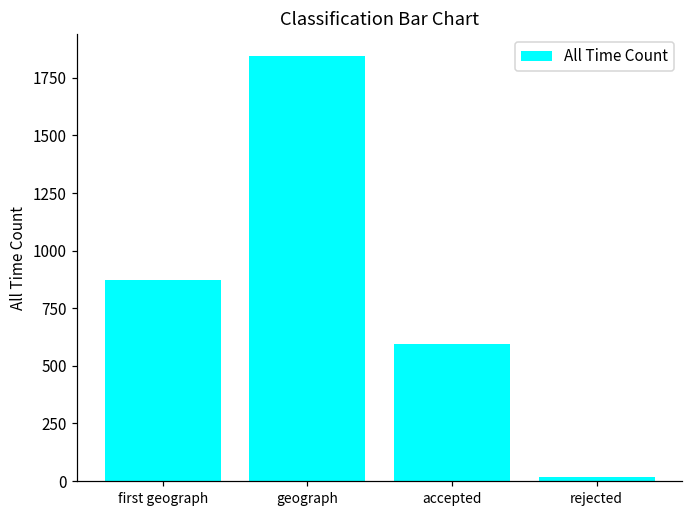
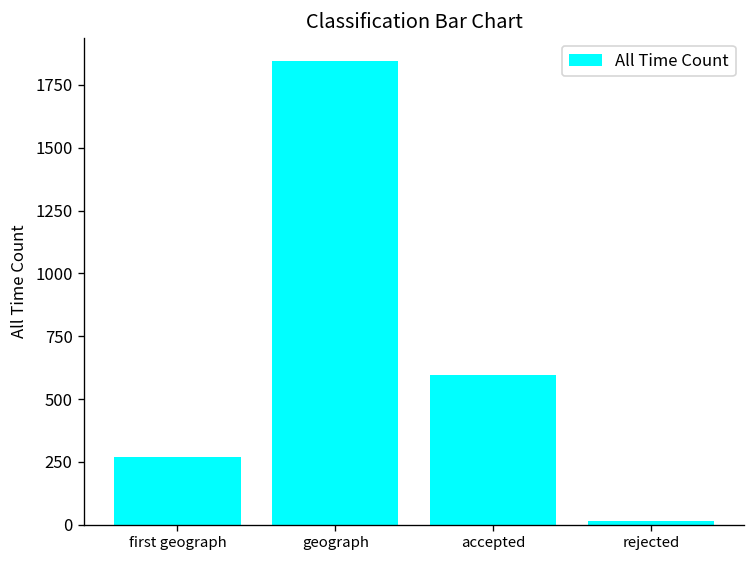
first geograph: 870 -> 270
